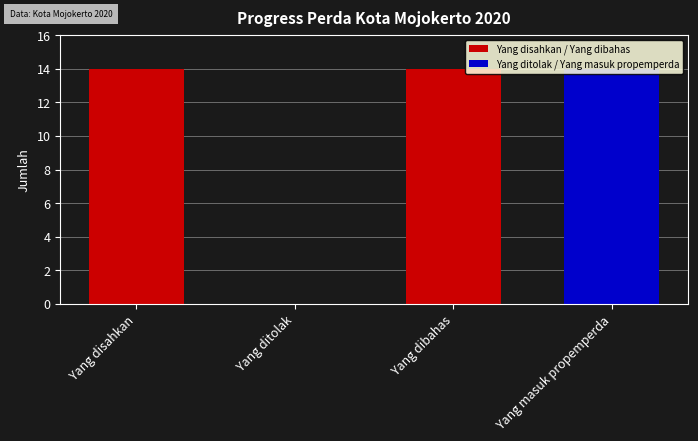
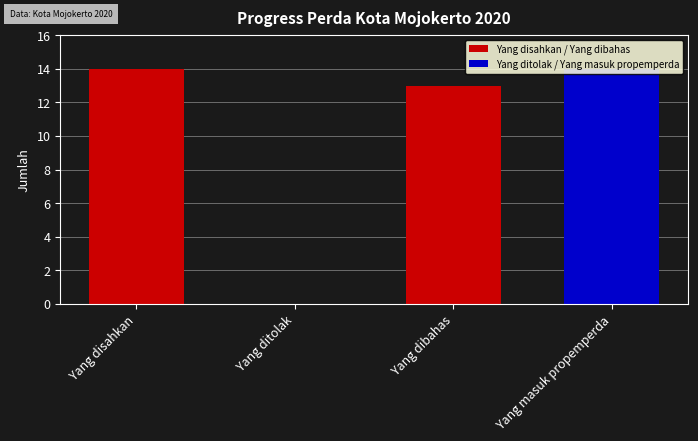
Yang dibahas: 14 -> 13
